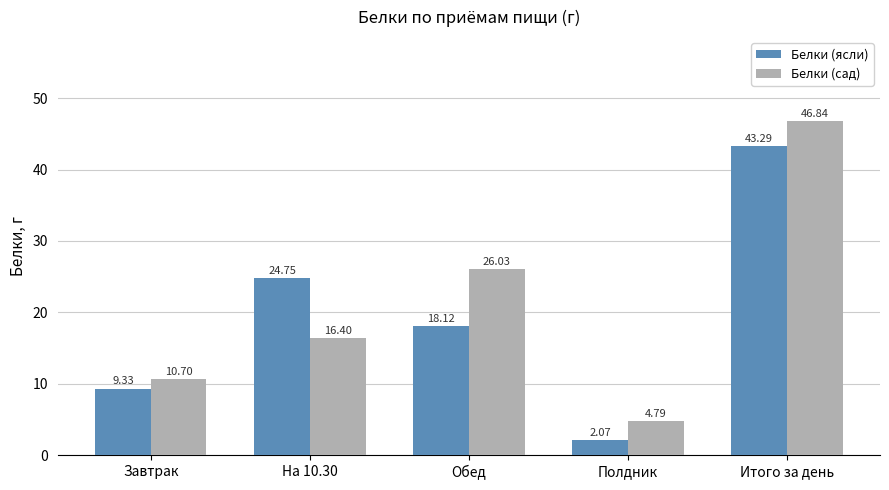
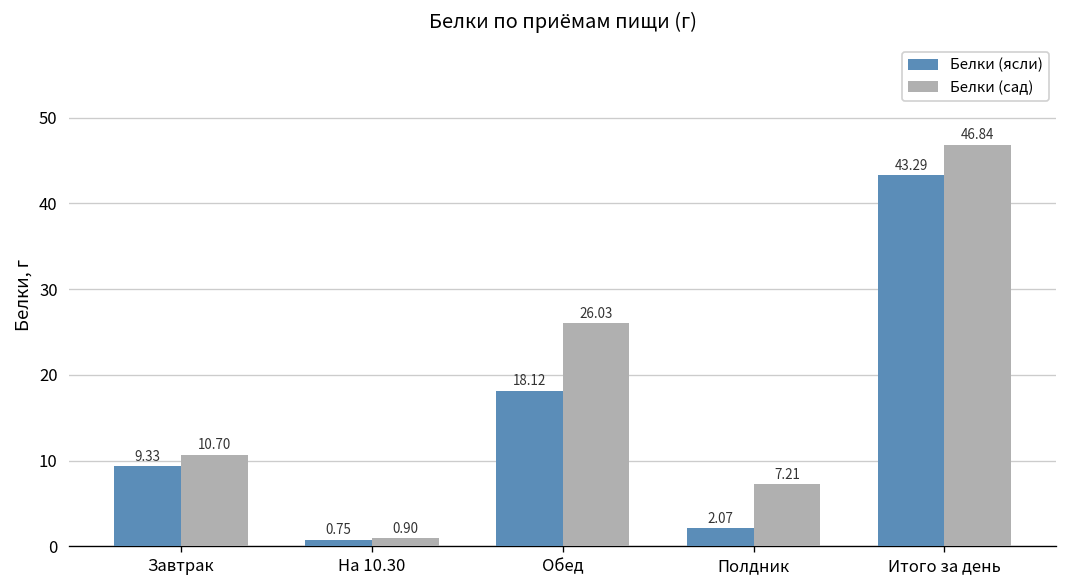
Белки (ясли), На 10.30: 24.75 -> 0.75
Белки (сад), На 10.30: 16.40 -> 0.90
Белки (сад), Полдник: 4.79 -> 7.21
